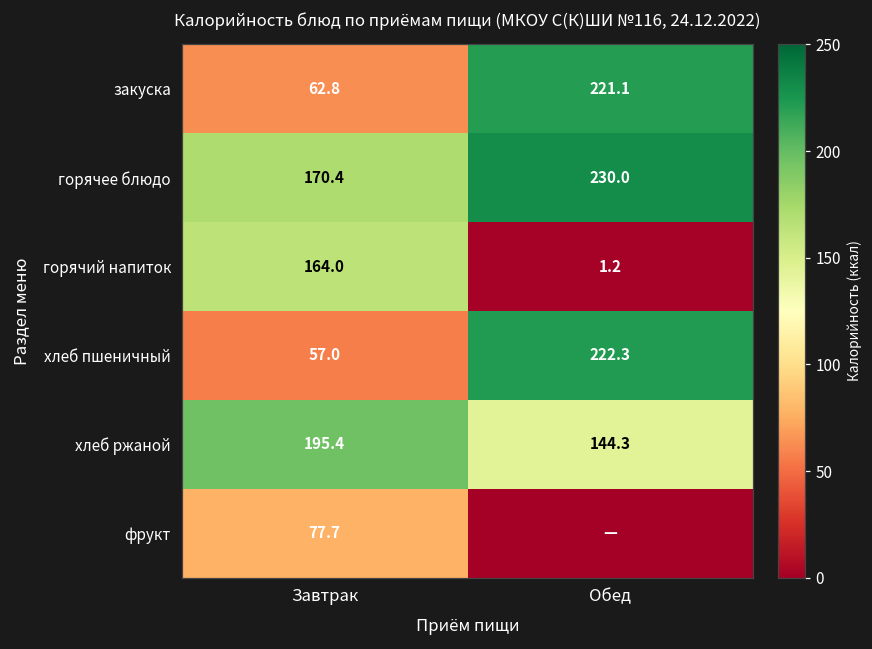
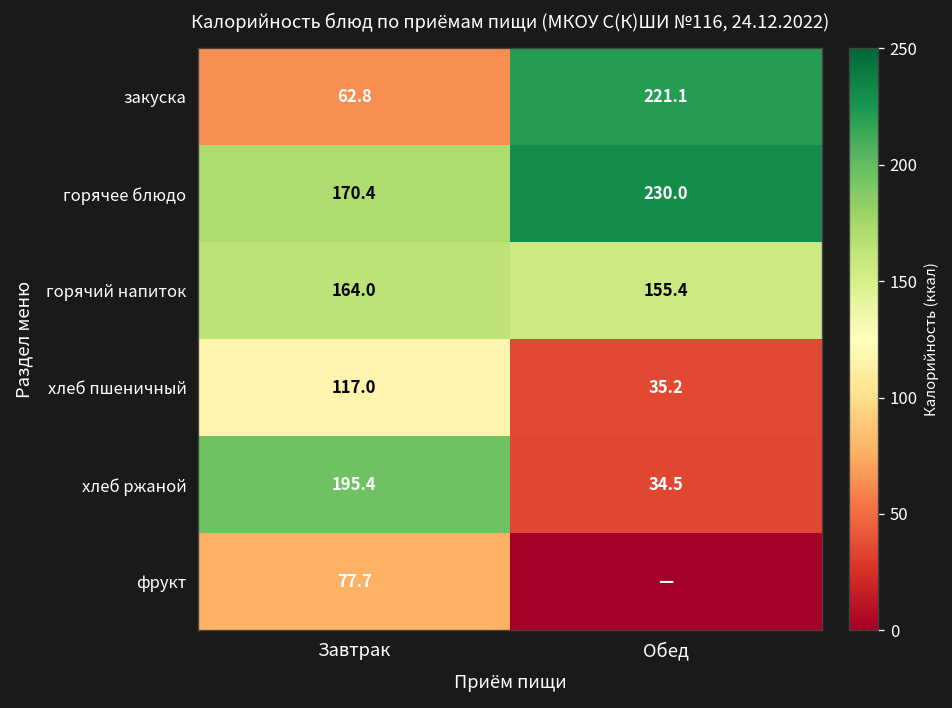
горячий напиток, Обед: 1.2 -> 155.4
хлеб пшеничный, Завтрак: 57.0 -> 117.0
хлеб пшеничный, Обед: 222.3 -> 35.2
хлеб ржаной, Обед: 144.3 -> 34.5
